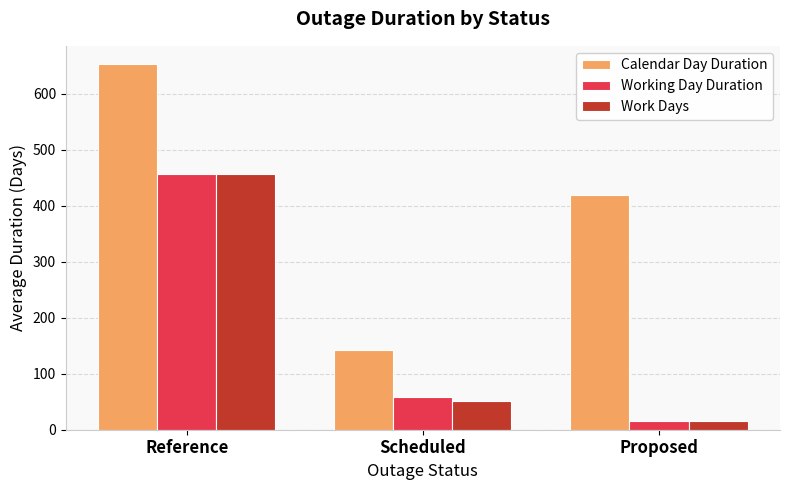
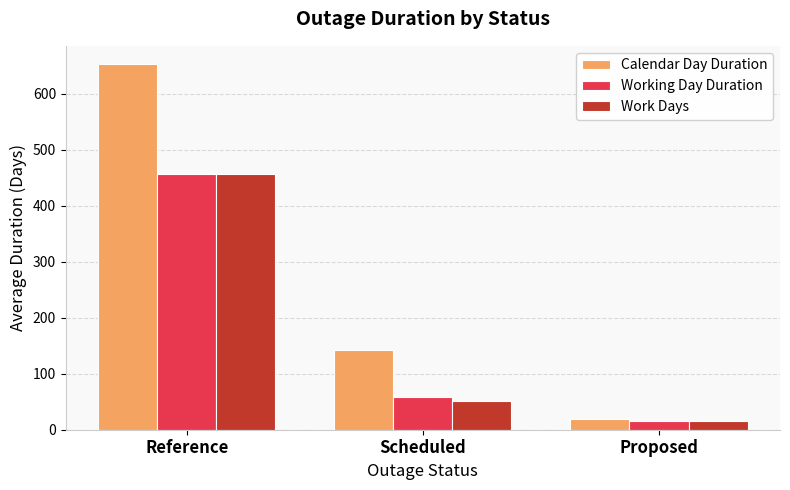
Calendar Day Duration, Proposed: 420 -> 20
